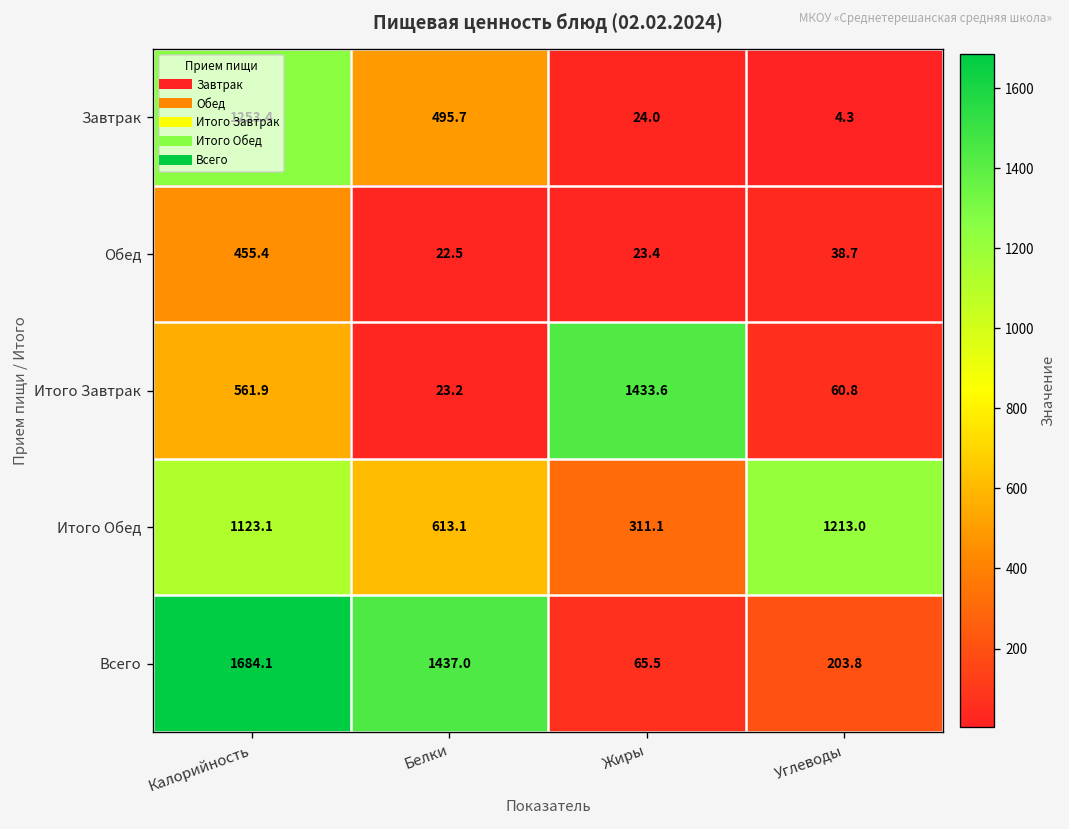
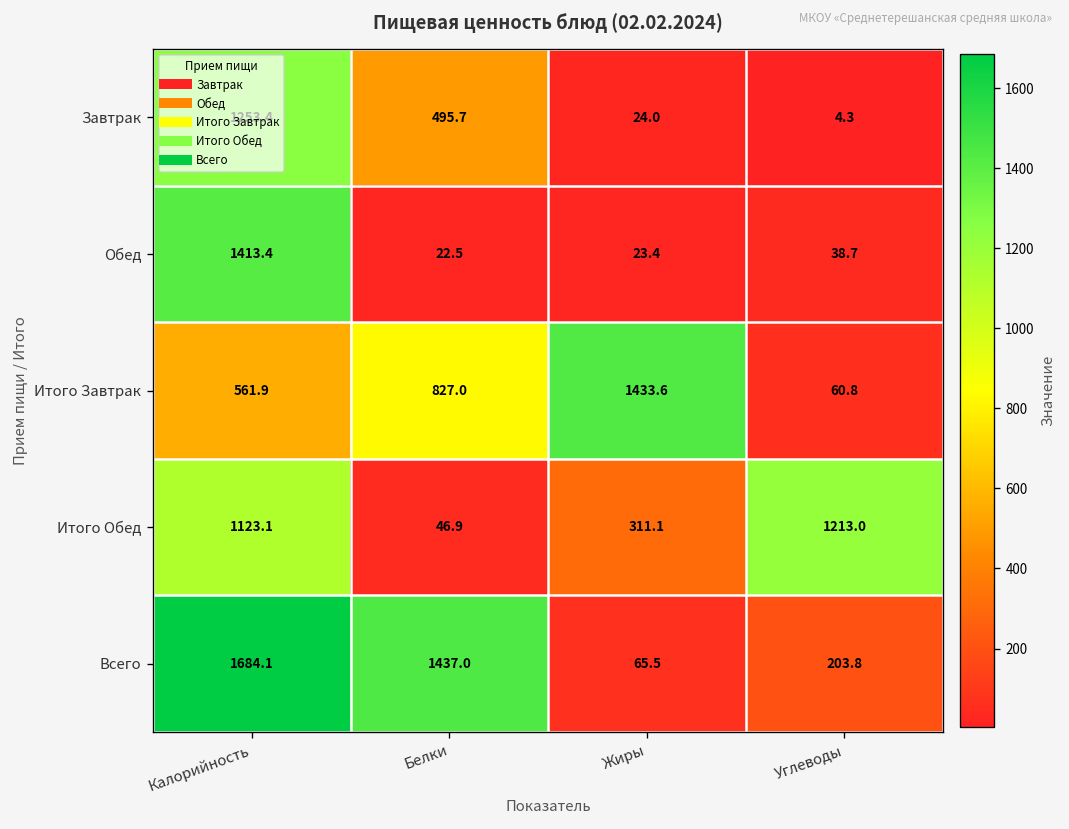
Обед, Калорийность: 455.4 -> 1413.4
Итого Завтрак, Белки: 23.2 -> 827.0
Итого Обед, Белки: 613.1 -> 46.9
